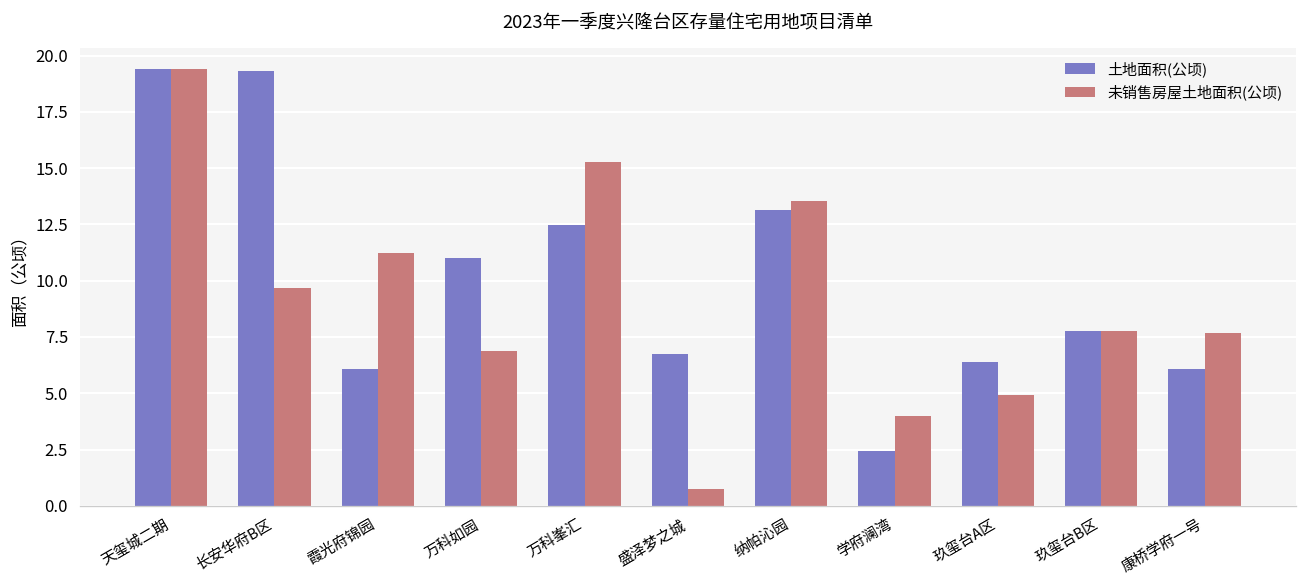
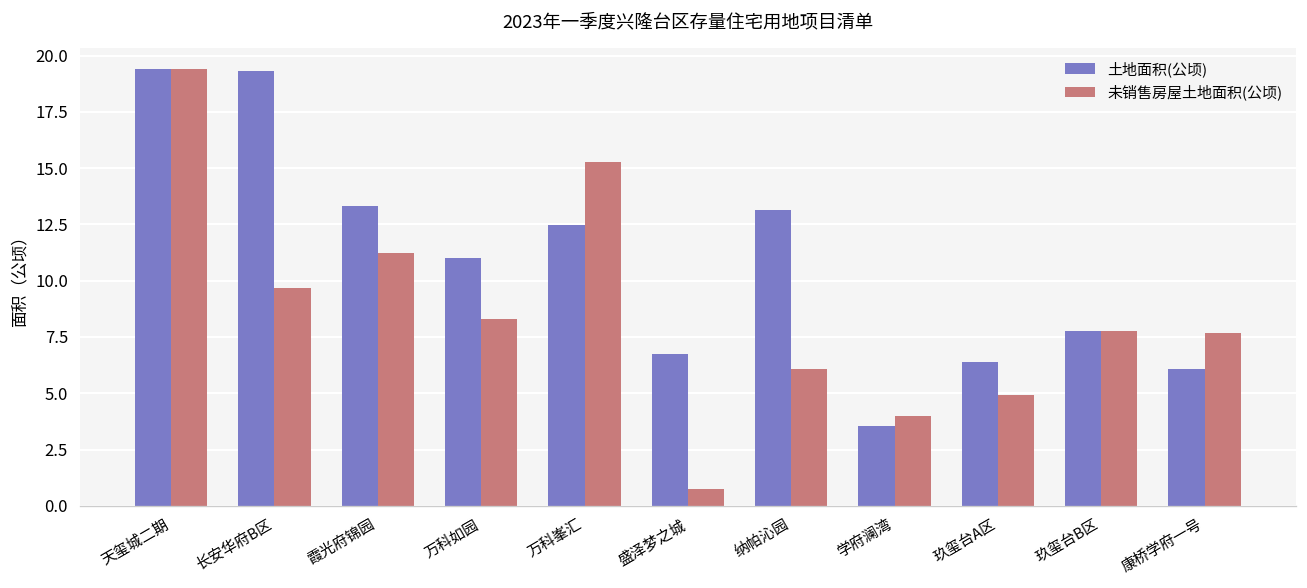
土地面积(公顷), 霞光府锦园: 6.1 -> 13.3
未销售房屋土地面积(公顷), 万科如园: 6.9 -> 8.3
未销售房屋土地面积(公顷), 纳帕沁园: 13.5 -> 6.1
土地面积(公顷), 学府澜湾: 2.4 -> 3.6
